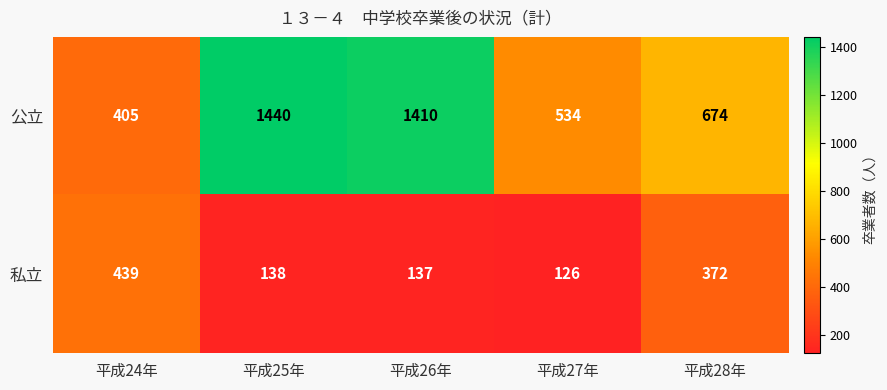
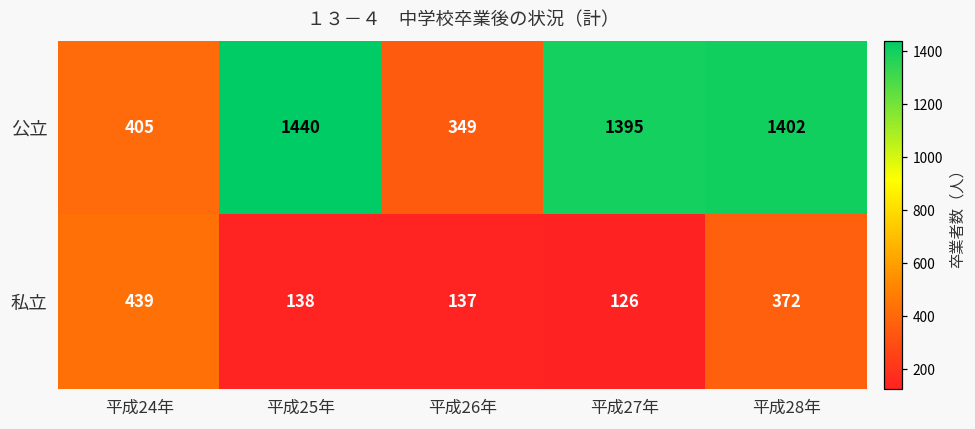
公立, 平成26年: 1410 -> 349
公立, 平成27年: 534 -> 1395
公立, 平成28年: 674 -> 1402
